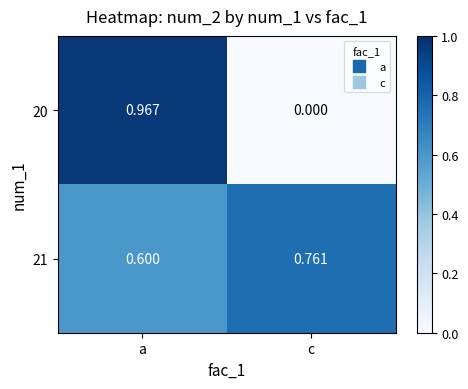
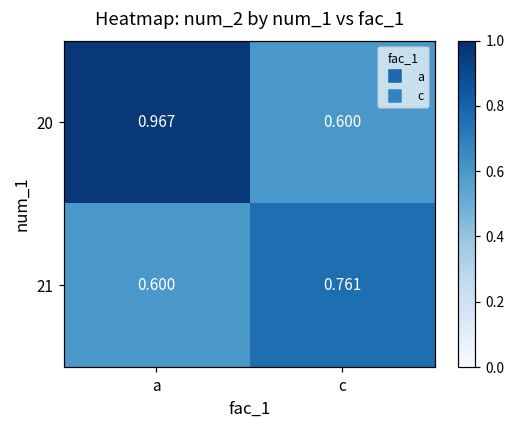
20, c: 0.000 -> 0.600
